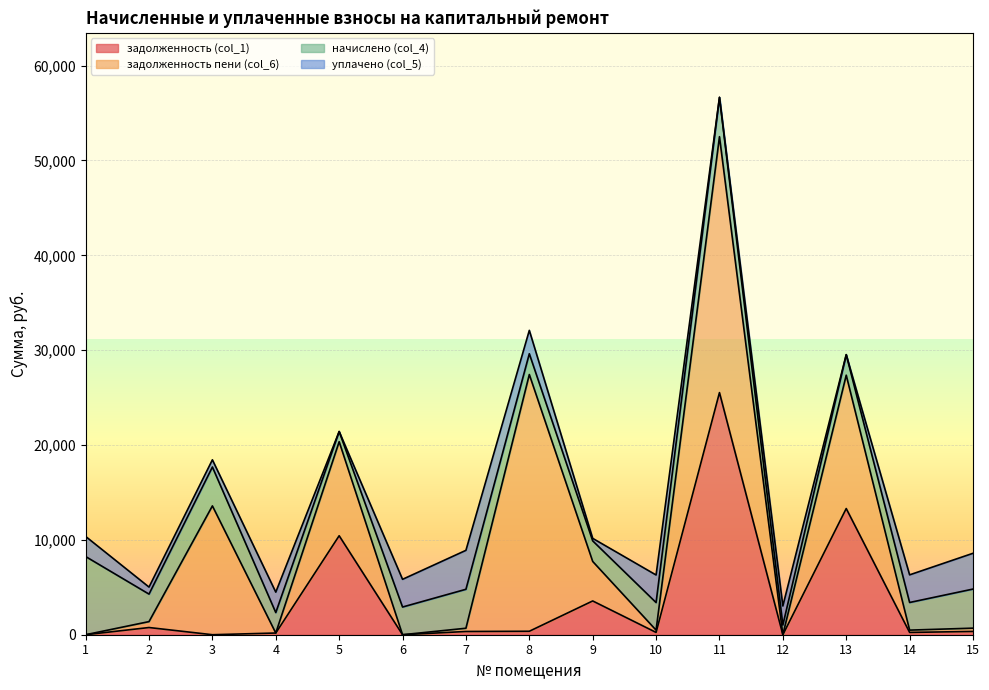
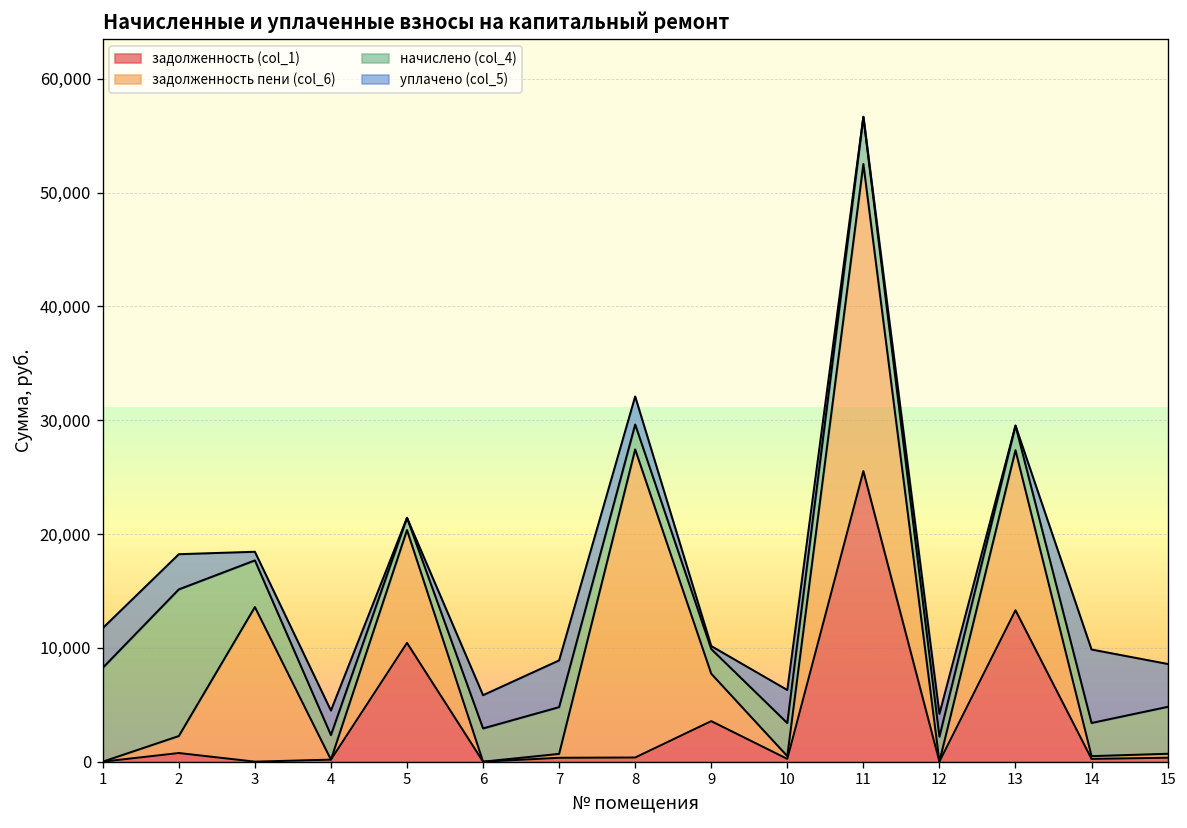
уплачено (col_5), 1: 2,000 -> 3,000
задолженность пени (col_6), 2: 600 -> 1,500
начислено (col_4), 2: 3,000 -> 13,000
уплачено (col_5), 2: 1,000 -> 3,000
начислено (col_4), 12: 1,000 -> 2,000
уплачено (col_5), 14: 3,000 -> 6,000
